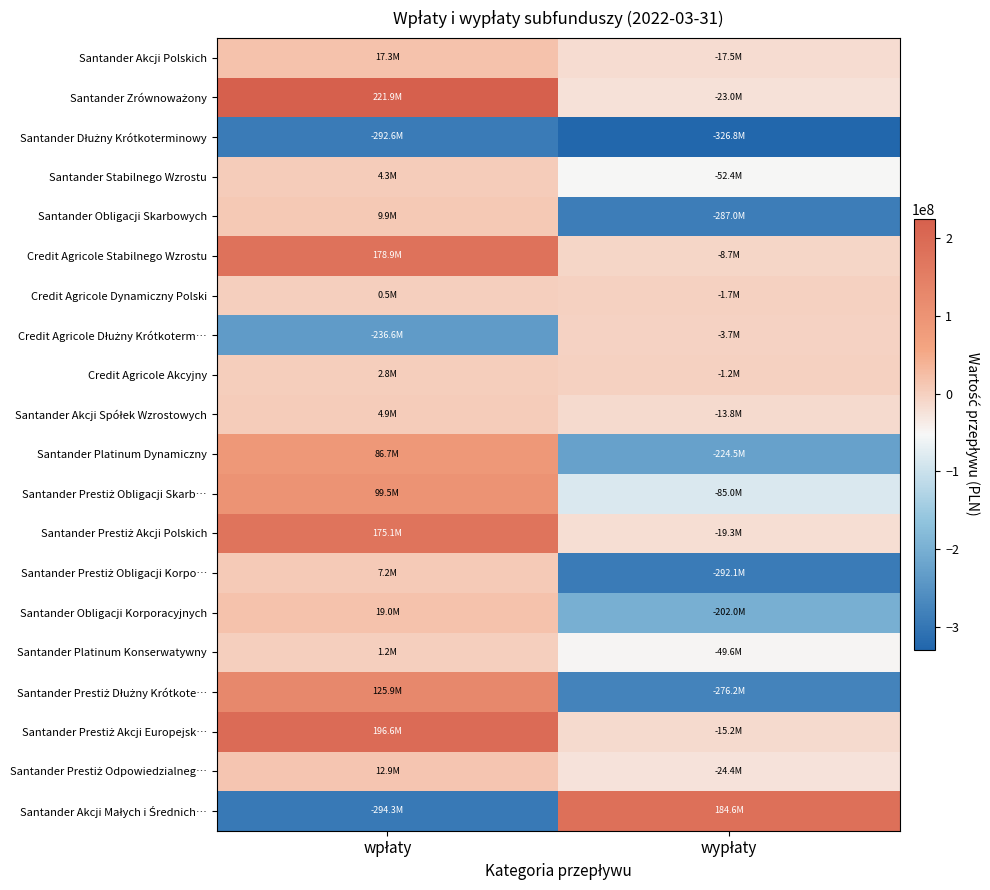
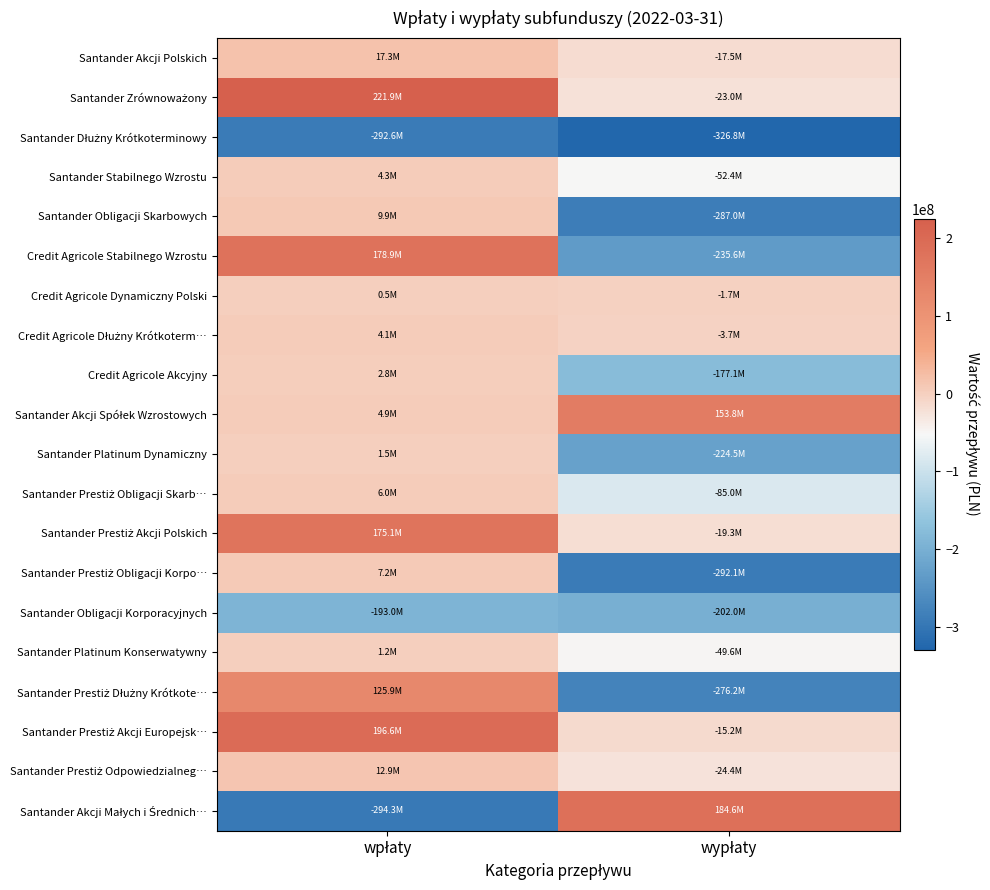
Credit Agricole Stabilnego Wzrostu, wypłaty: -8.7M -> -235.6M
Credit Agricole Dłużny Krótkoterm…, wpłaty: -236.6M -> 4.1M
Credit Agricole Akcyjny, wypłaty: -1.2M -> -177.1M
Santander Akcji Spółek Wzrostowych, wypłaty: -13.8M -> 153.8M
Santander Platinum Dynamiczny, wpłaty: 86.7M -> 1.5M
Santander Prestiż Obligacji Skarb…, wpłaty: 99.5M -> 6.0M
Santander Obligacji Korporacyjnych, wpłaty: 19.0M -> -193.0M
